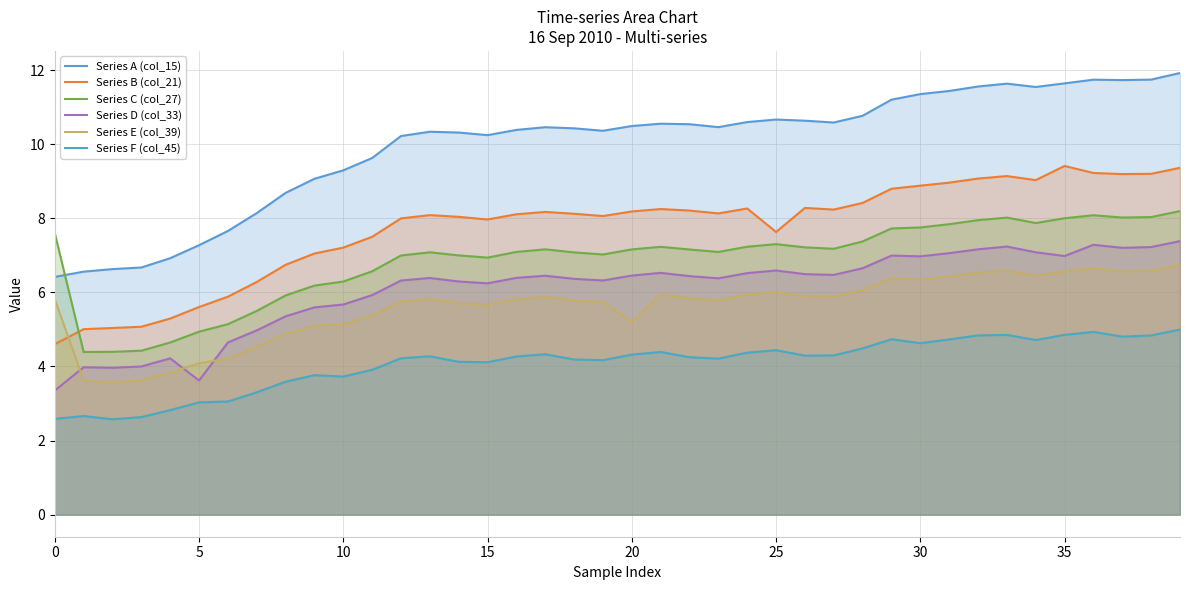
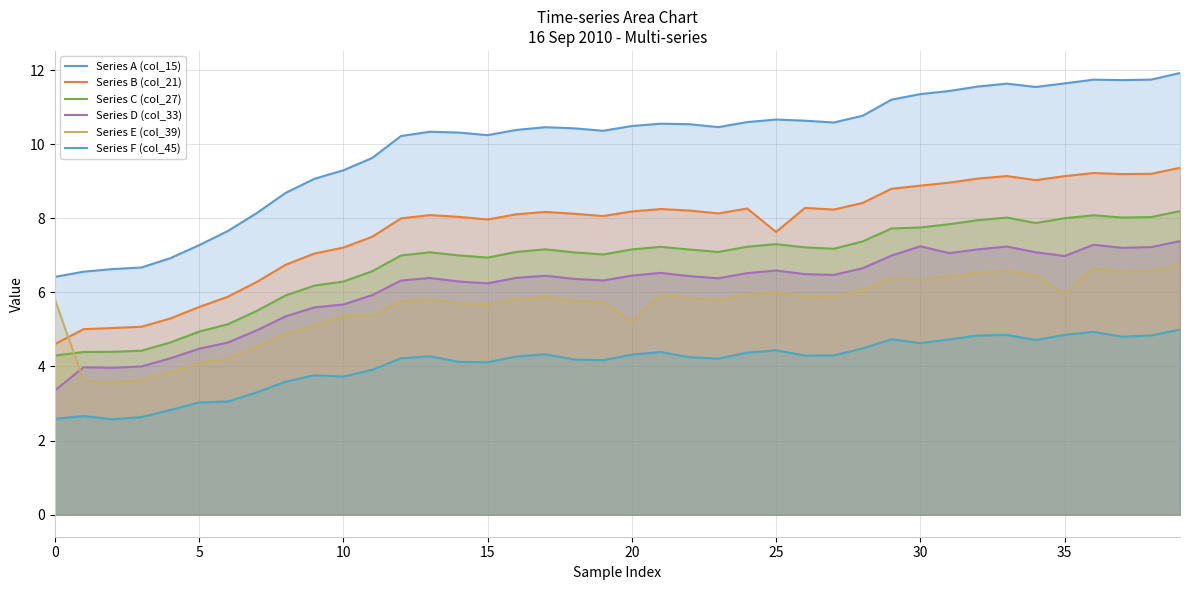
Series C (col_27), 0: 7.6 -> 4.3
Series D (col_33), 5: 3.6 -> 4.5
Series E (col_39), 10: 5.1 -> 5.4
Series D (col_33), 30: 7.0 -> 7.2
Series B (col_21), 35: 9.4 -> 9.1
Series E (col_39), 35: 6.6 -> 6.0
